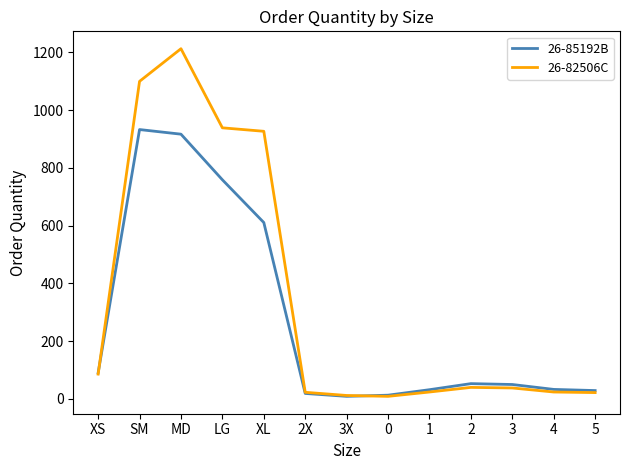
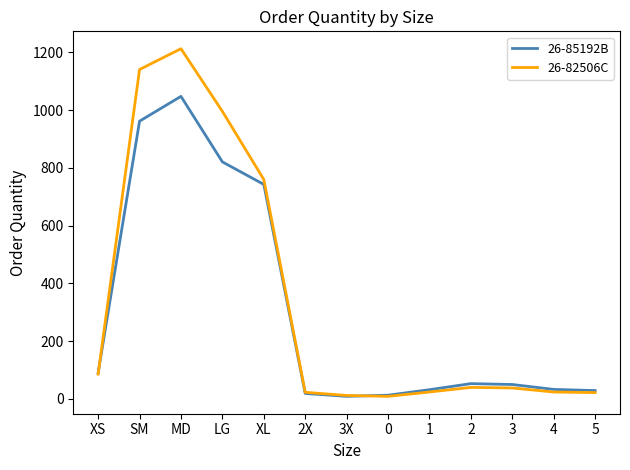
26-85192B, SM: 930 -> 960
26-82506C, SM: 1100 -> 1140
26-85192B, MD: 920 -> 1050
26-85192B, LG: 760 -> 820
26-82506C, LG: 940 -> 1000
26-85192B, XL: 610 -> 740
26-82506C, XL: 930 -> 760
